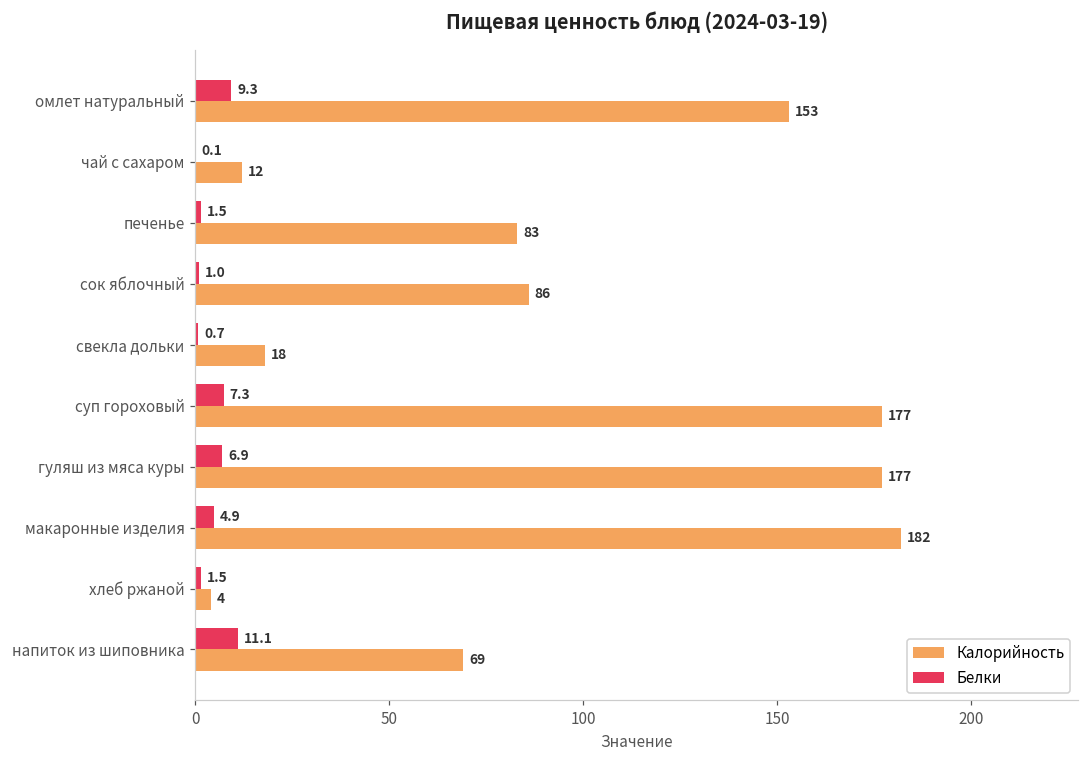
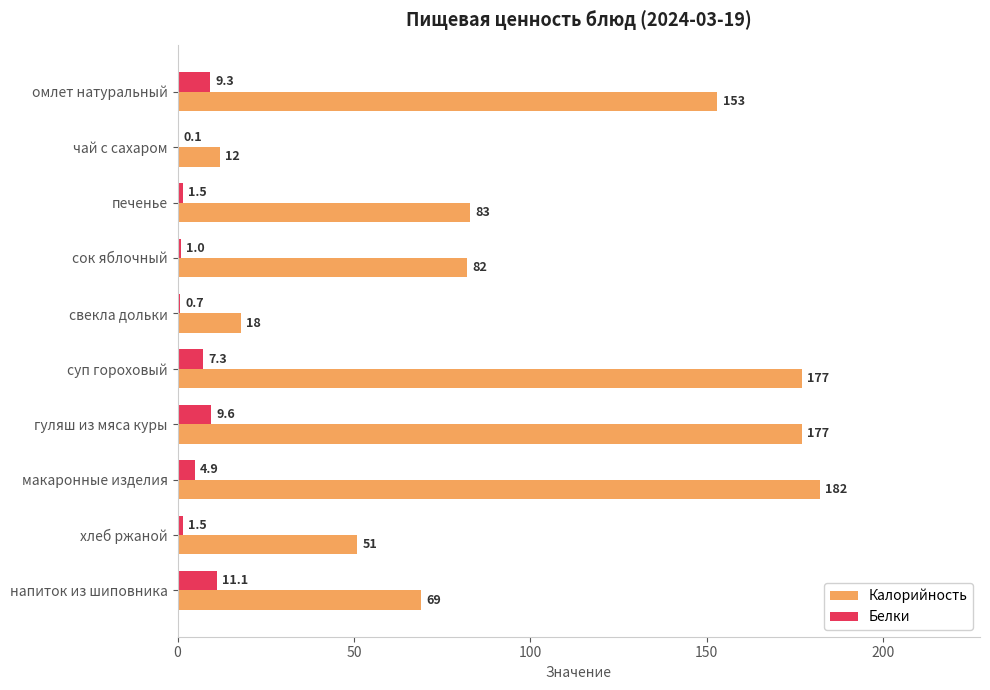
Калорийность, сок яблочный: 86 -> 82
Белки, гуляш из мяса куры: 6.9 -> 9.6
Калорийность, хлеб ржаной: 4 -> 51
